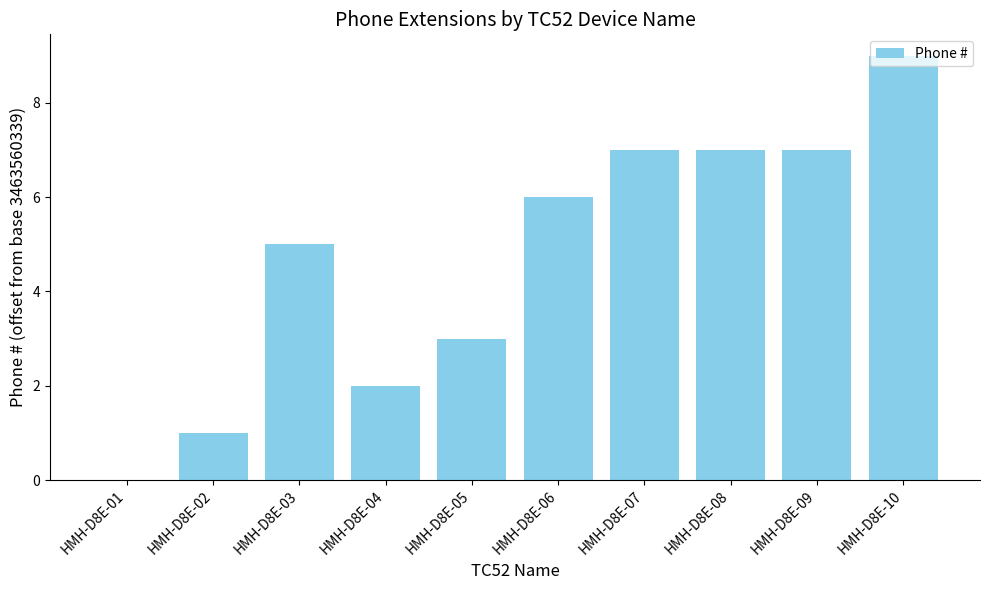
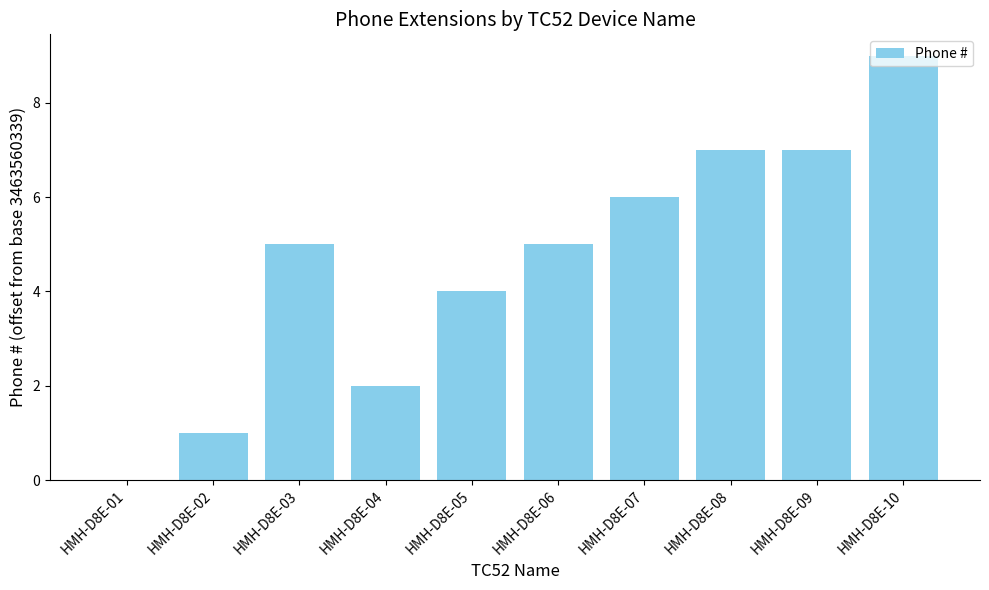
HMH-D8E-05: 3.0 -> 4.0
HMH-D8E-06: 6.0 -> 5.0
HMH-D8E-07: 7.0 -> 6.0
